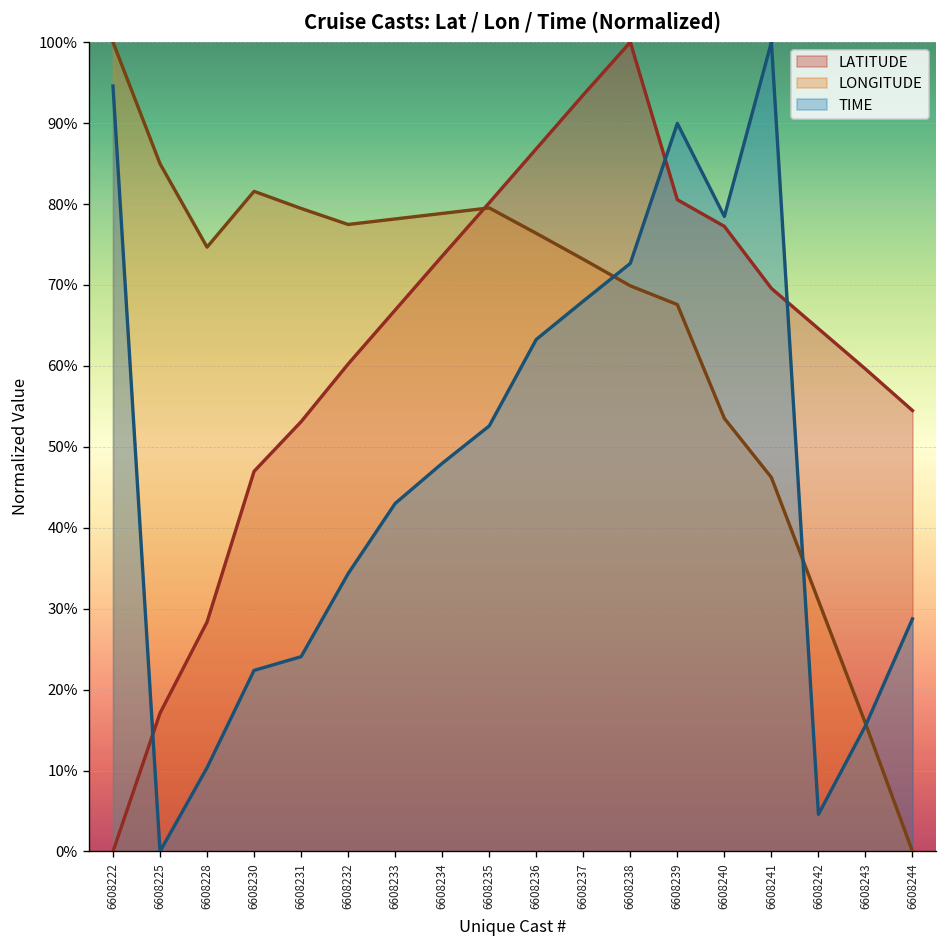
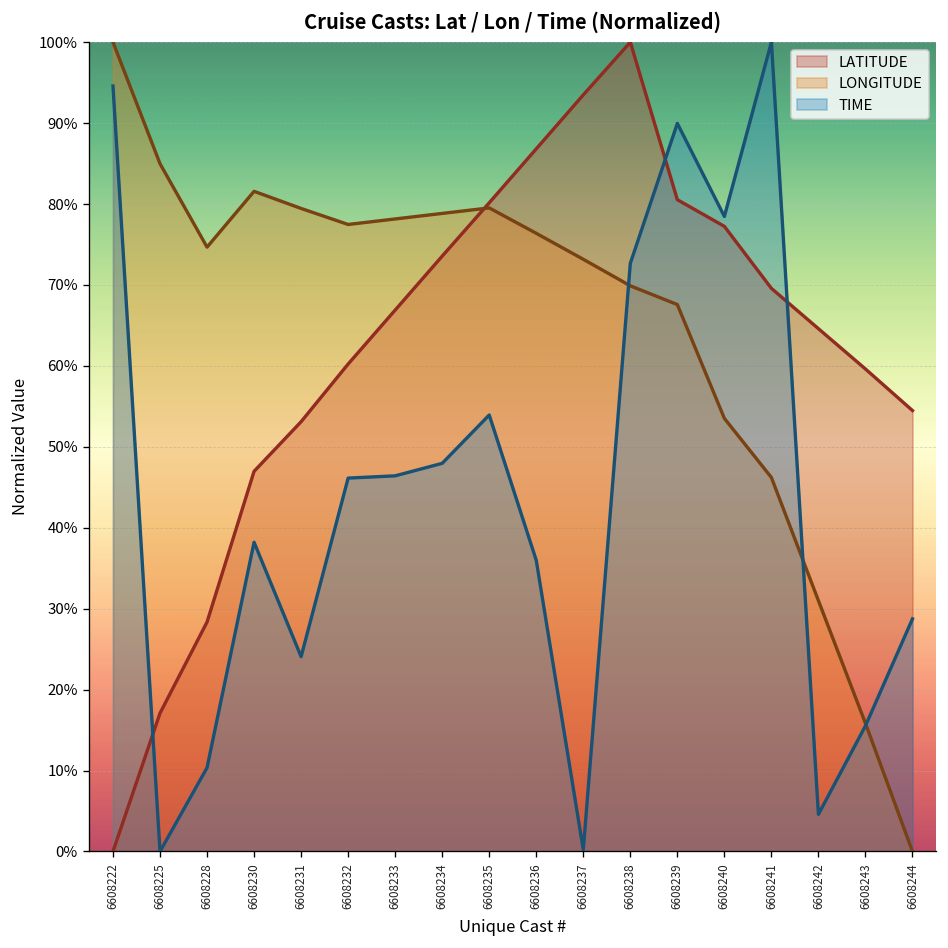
TIME, 6608230: 22% -> 38%
TIME, 6608232: 34% -> 46%
TIME, 6608233: 43% -> 46%
TIME, 6608235: 53% -> 54%
TIME, 6608236: 63% -> 36%
TIME, 6608237: 68% -> 0%
